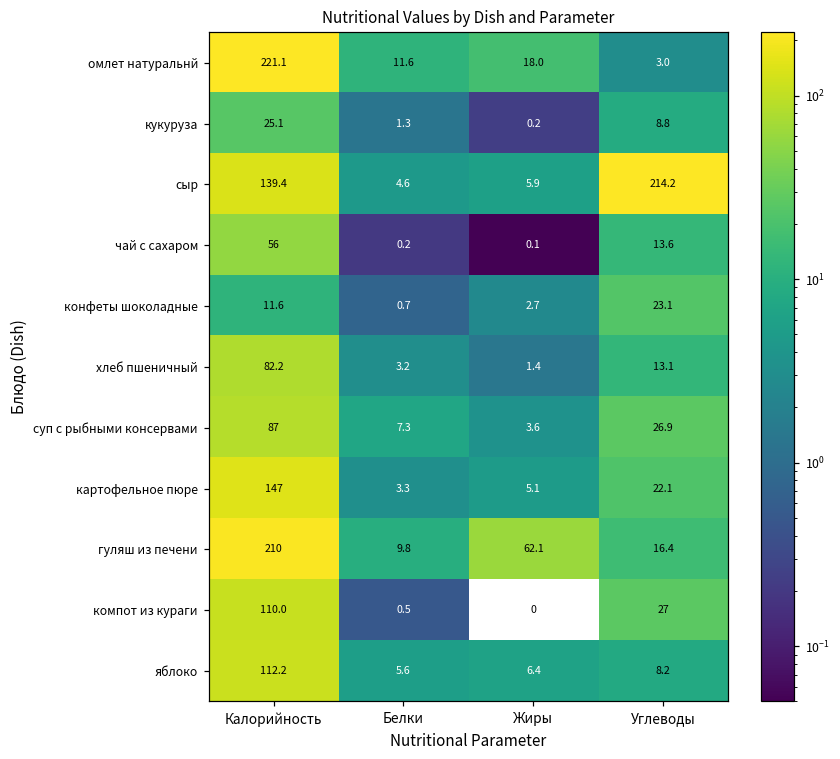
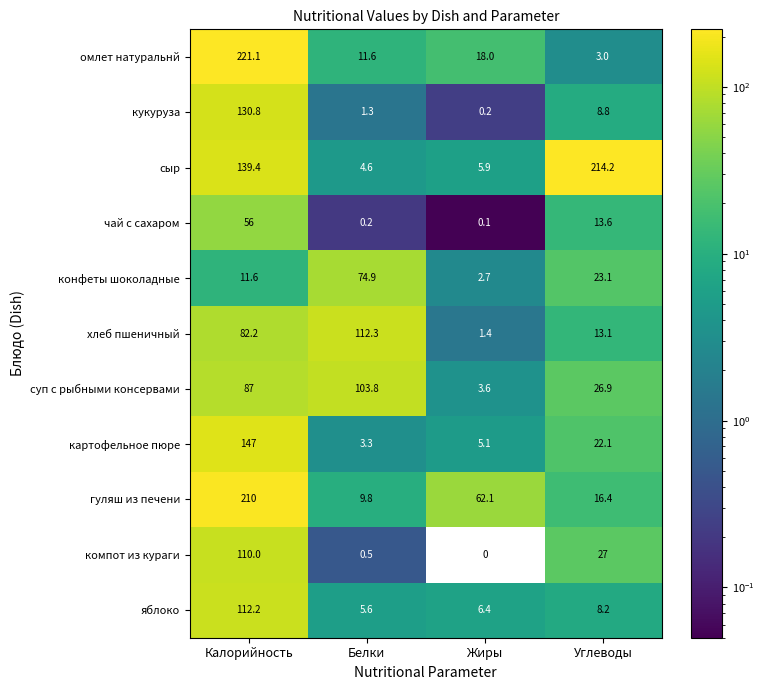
кукуруза, Калорийность: 25.1 -> 130.8
конфеты шоколадные, Белки: 0.7 -> 74.9
хлеб пшеничный, Белки: 3.2 -> 112.3
суп с рыбными консервами, Белки: 7.3 -> 103.8
